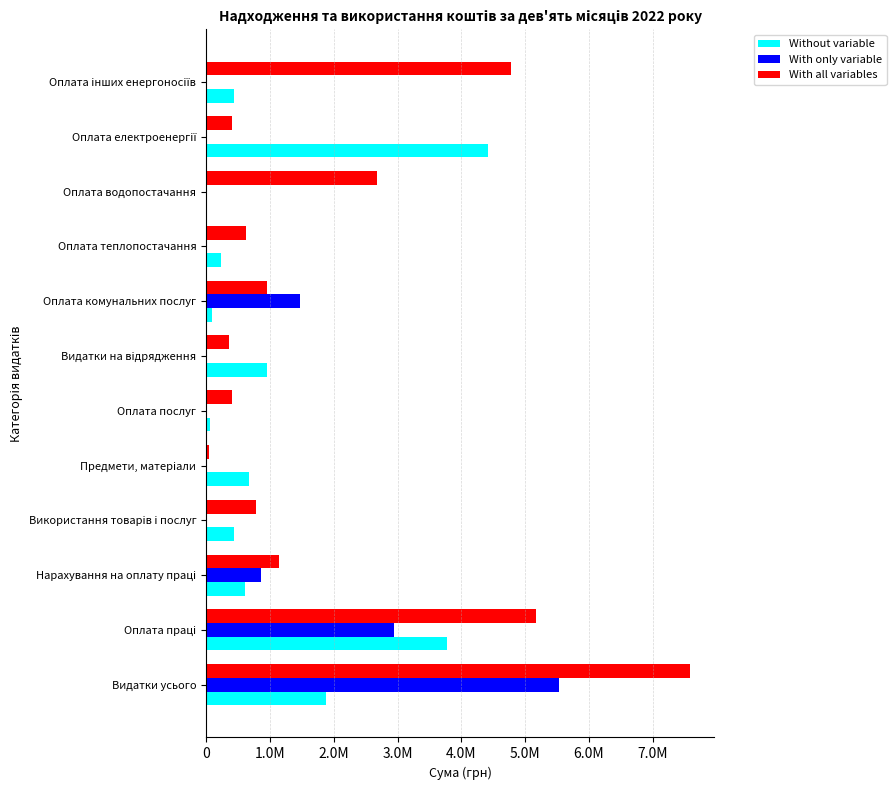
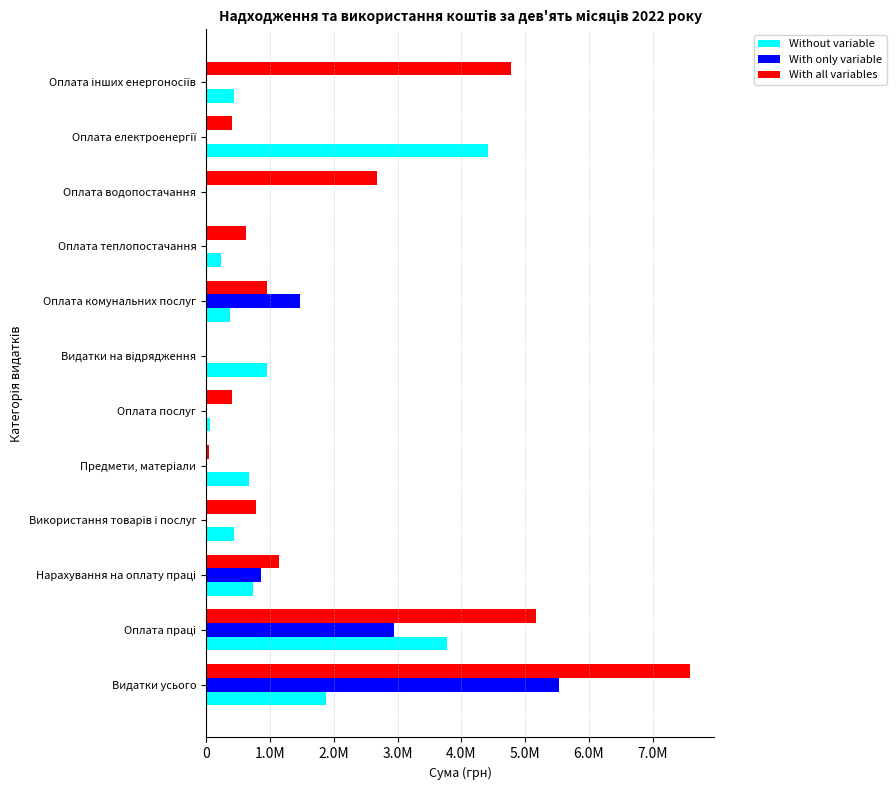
Without variable, Оплата комунальних послуг: 100000 -> 400000
With all variables, Видатки на відрядження: 400000 -> 0
Without variable, Нарахування на оплату праці: 600000 -> 700000
